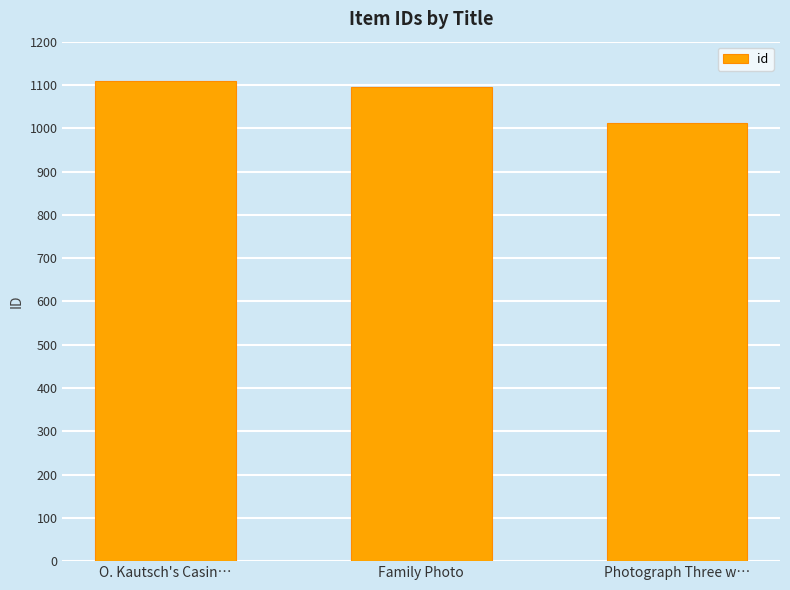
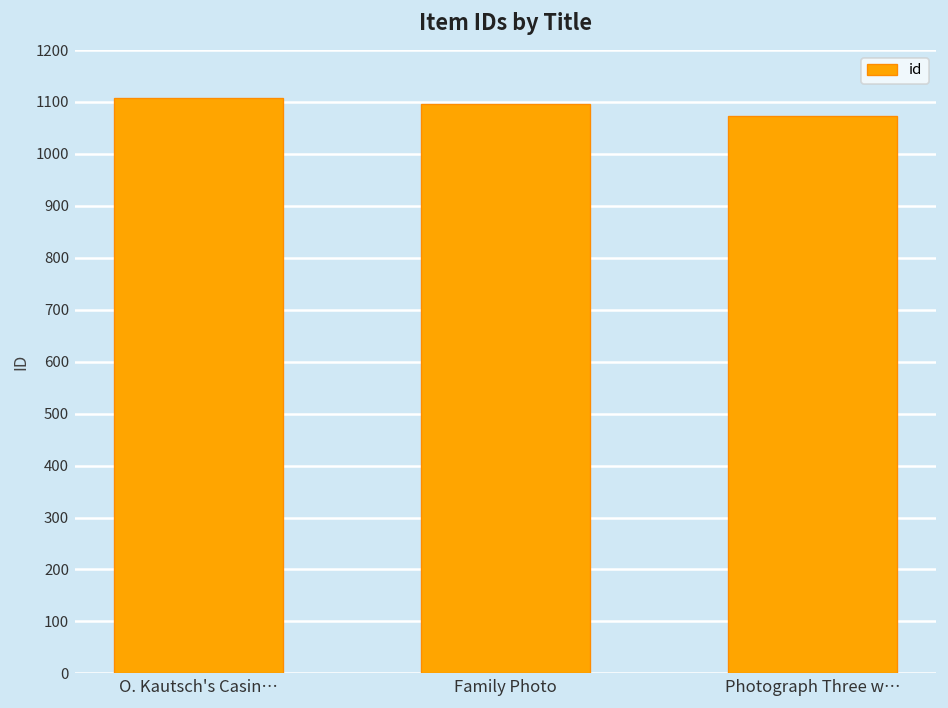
Photograph Three w…: 1010 -> 1070
